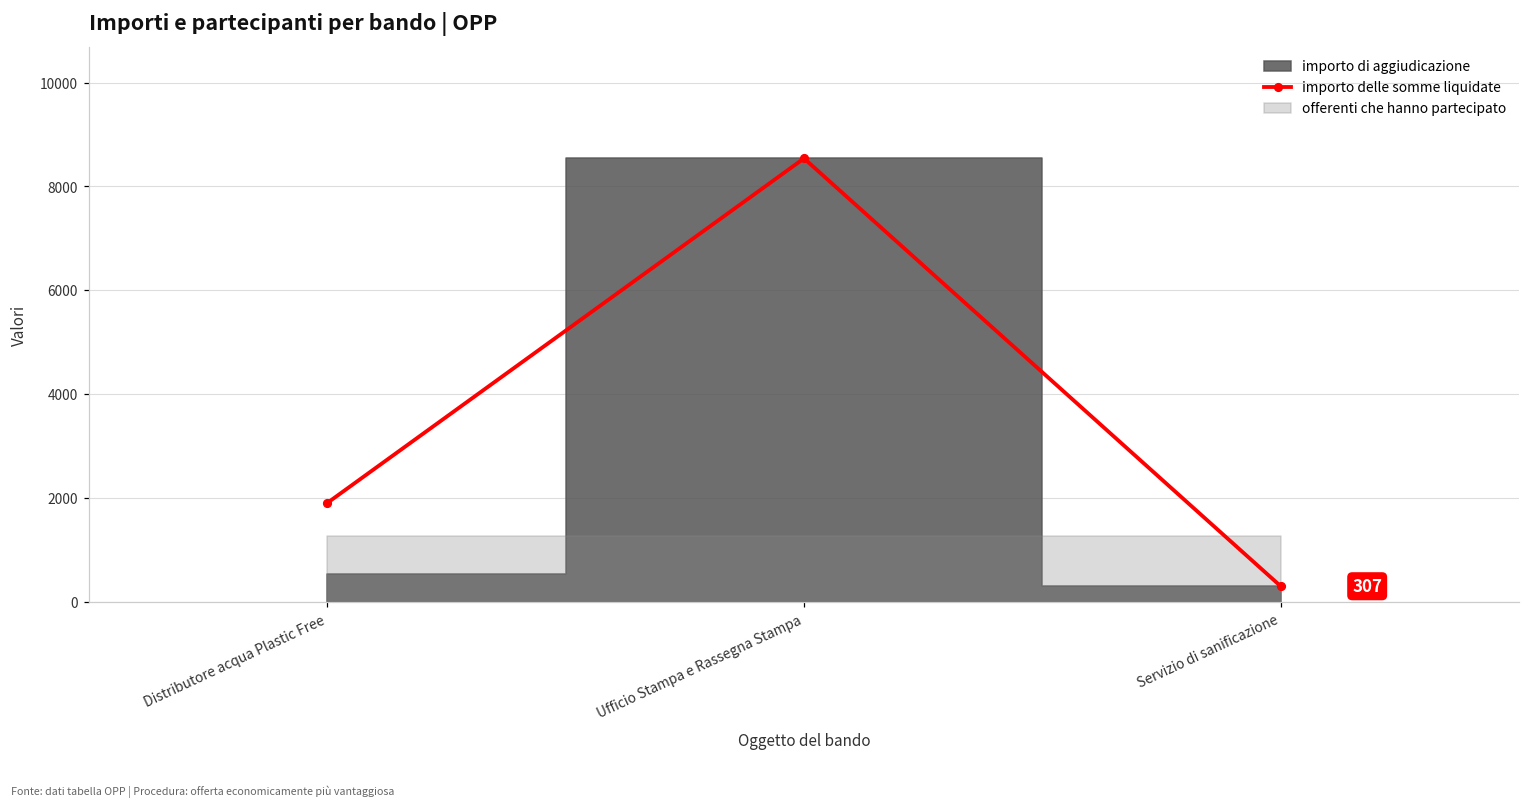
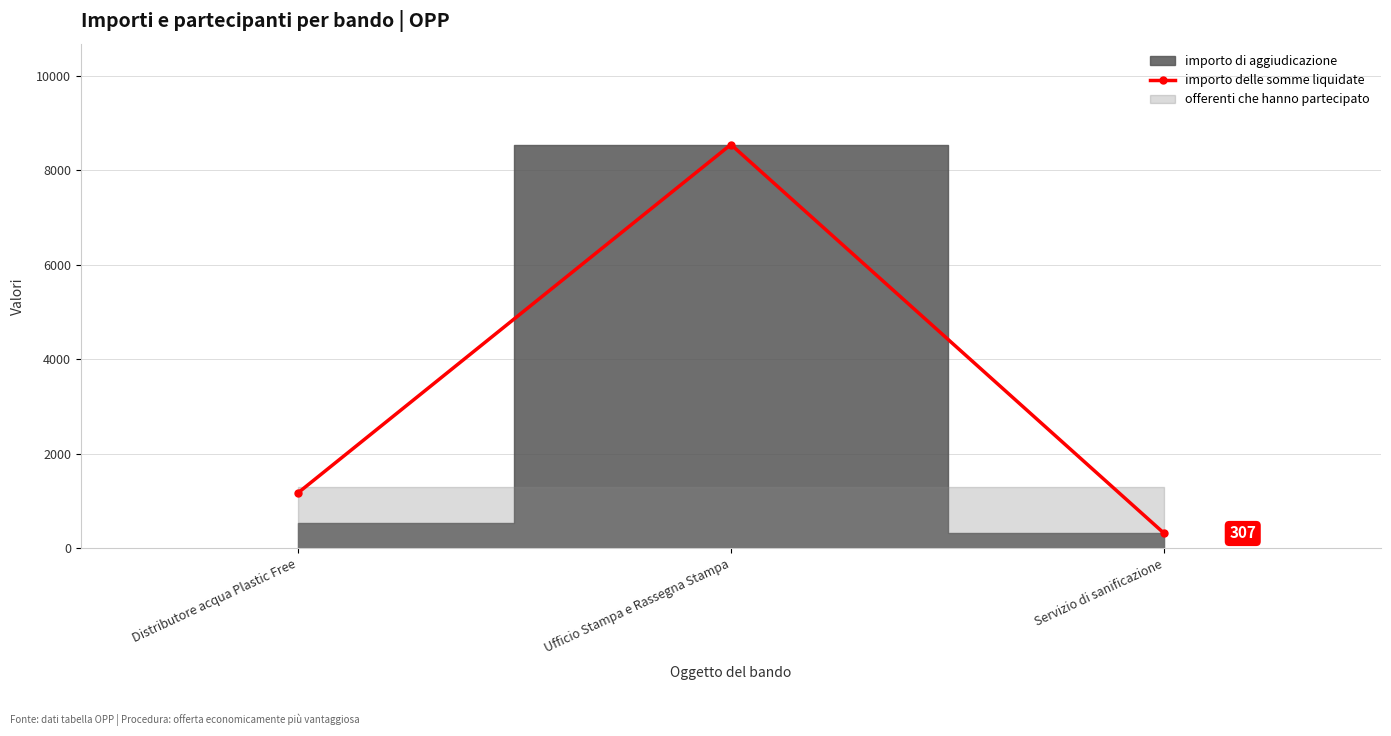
importo delle somme liquidate, Distributore acqua Plastic Free: 1900 -> 1200
